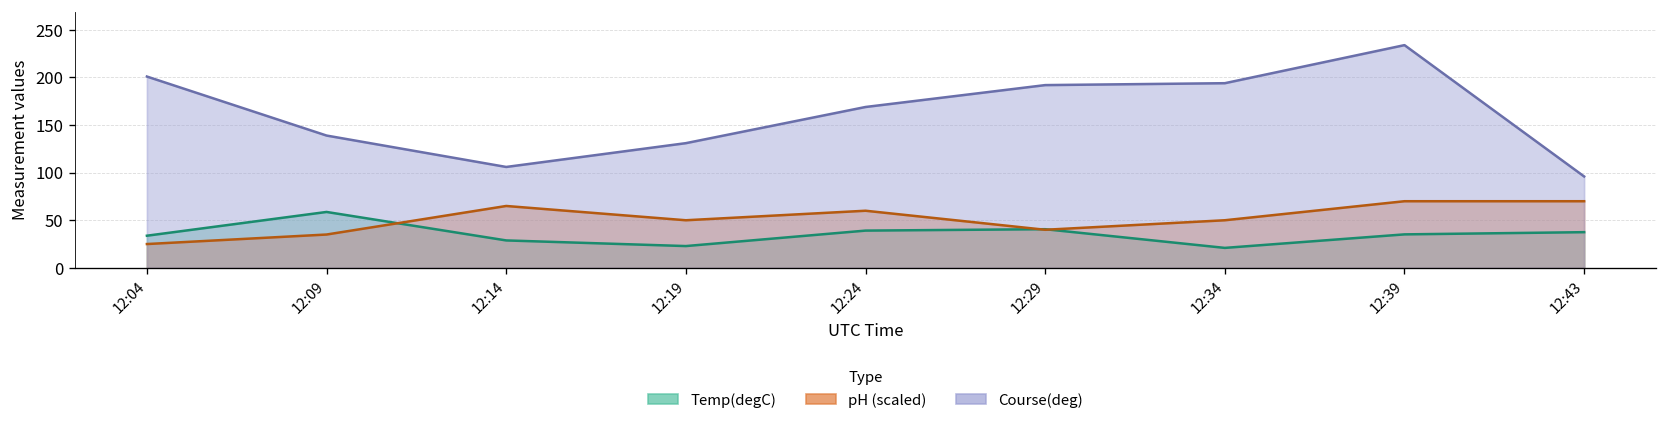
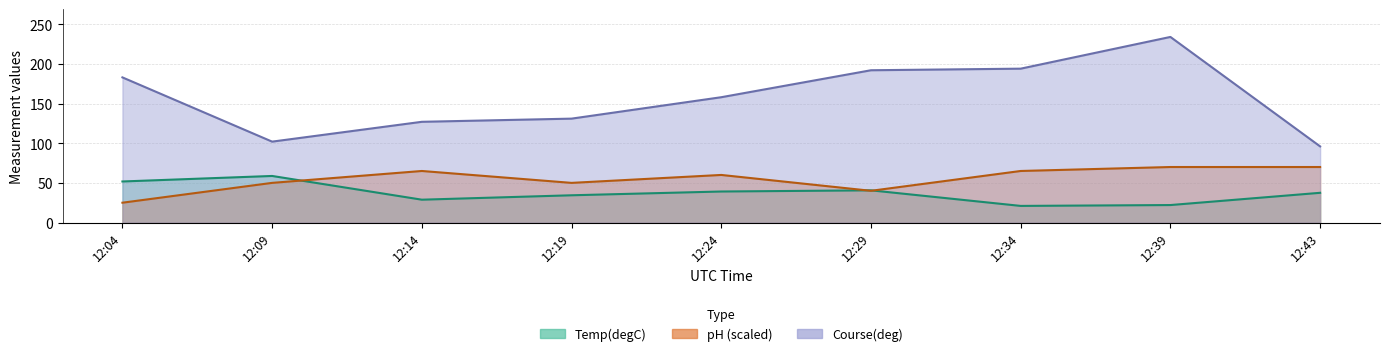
Temp(degC), 12:04: 30 -> 50
Course(deg), 12:04: 200 -> 180
pH (scaled), 12:09: 30 -> 50
Course(deg), 12:09: 140 -> 100
Course(deg), 12:14: 110 -> 130
Temp(degC), 12:19: 20 -> 30
Course(deg), 12:24: 170 -> 160
pH (scaled), 12:34: 50 -> 60
Temp(degC), 12:39: 40 -> 20
